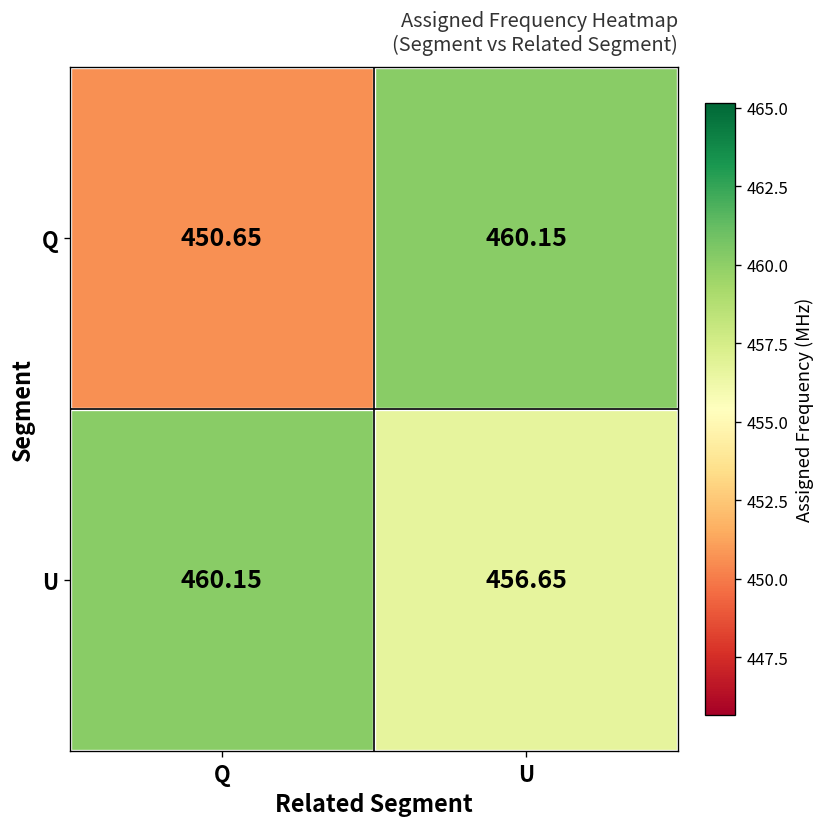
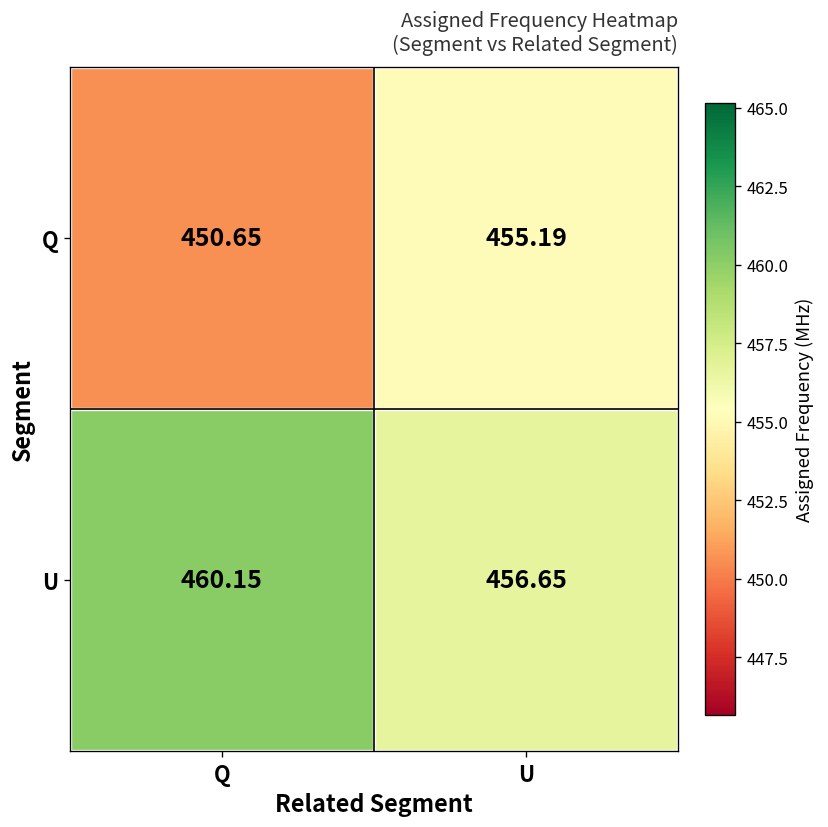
Q, U: 460.15 -> 455.19
